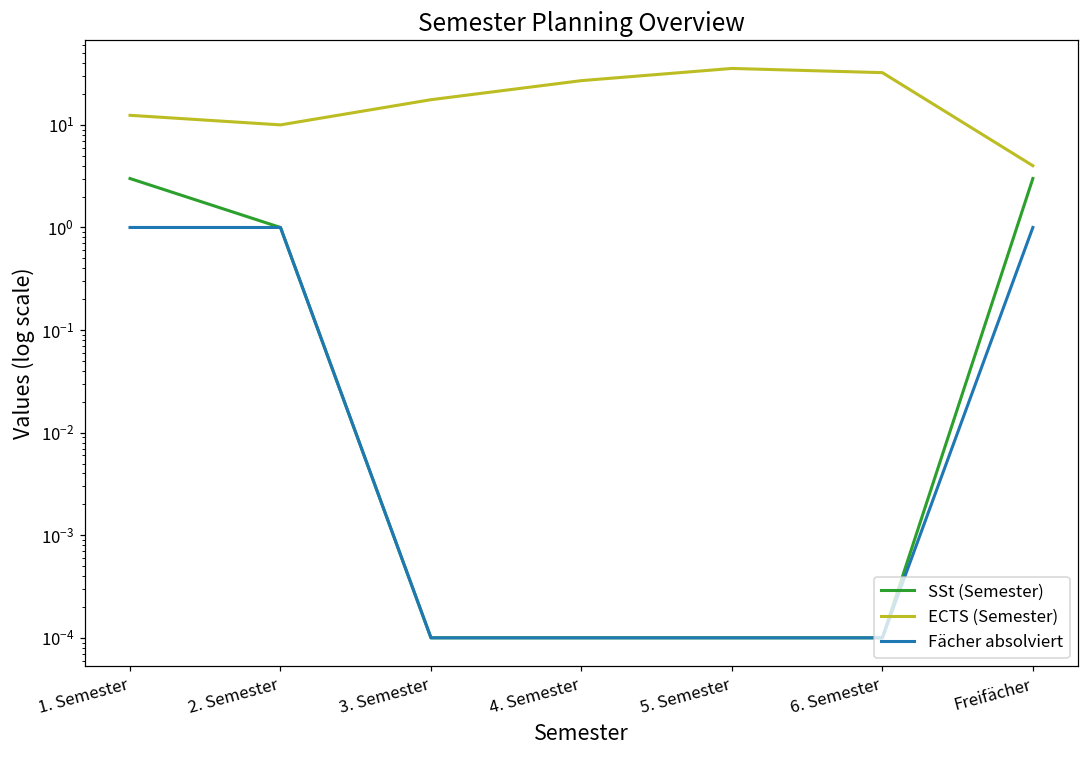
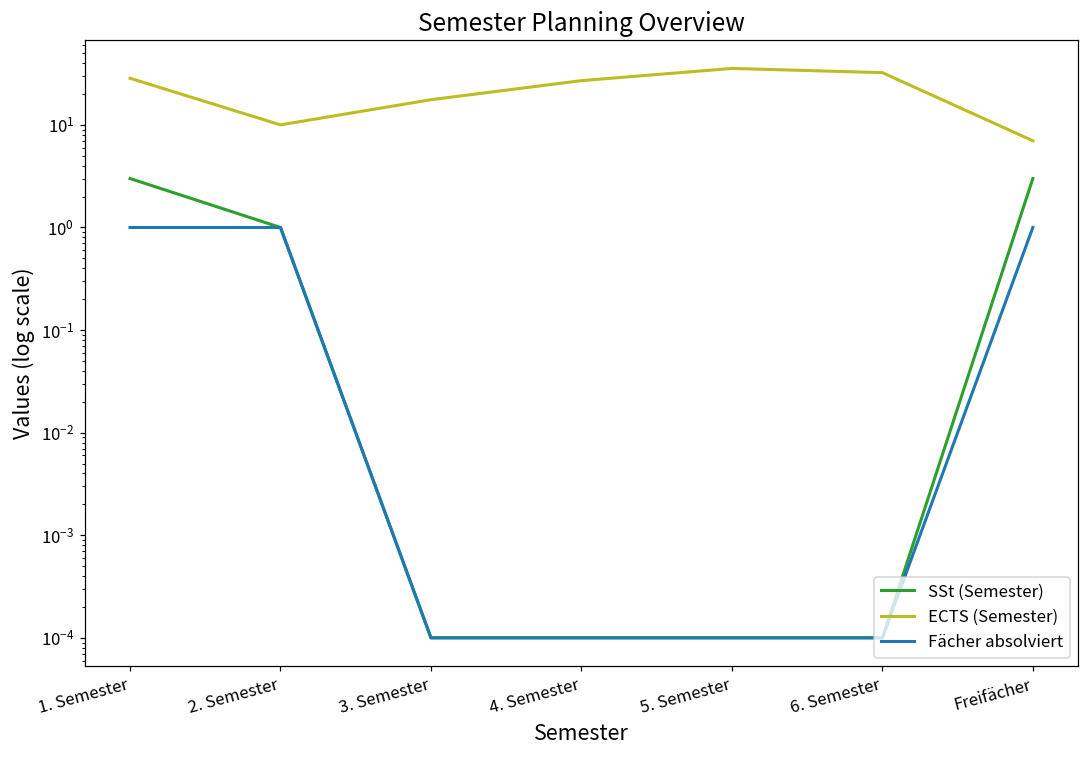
ECTS (Semester), 1. Semester: 12 -> 29
ECTS (Semester), Freifächer: 4 -> 7
